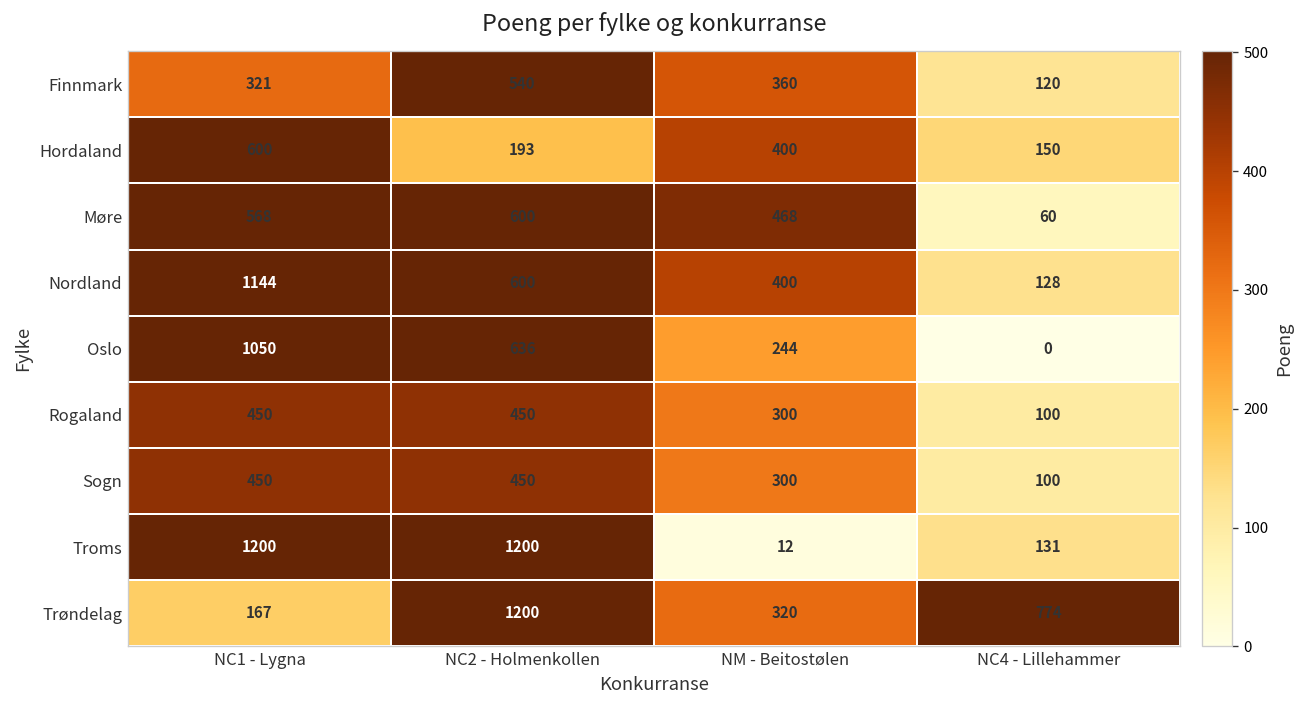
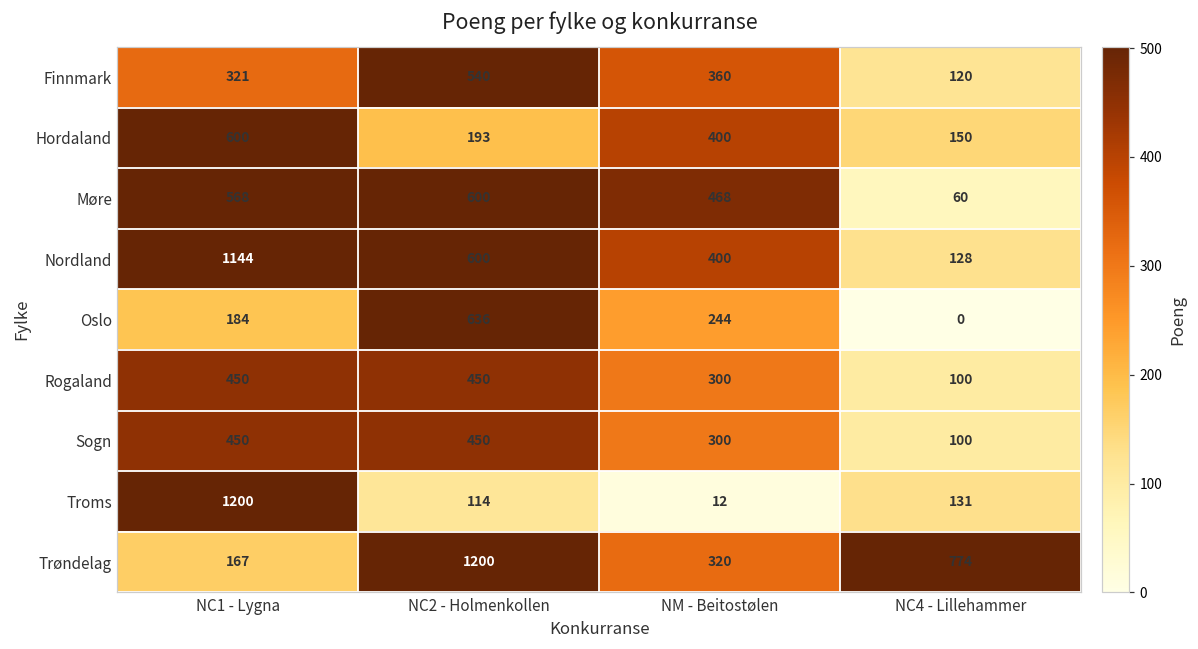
Oslo, NC1 - Lygna: 1050 -> 184
Troms, NC2 - Holmenkollen: 1200 -> 114
